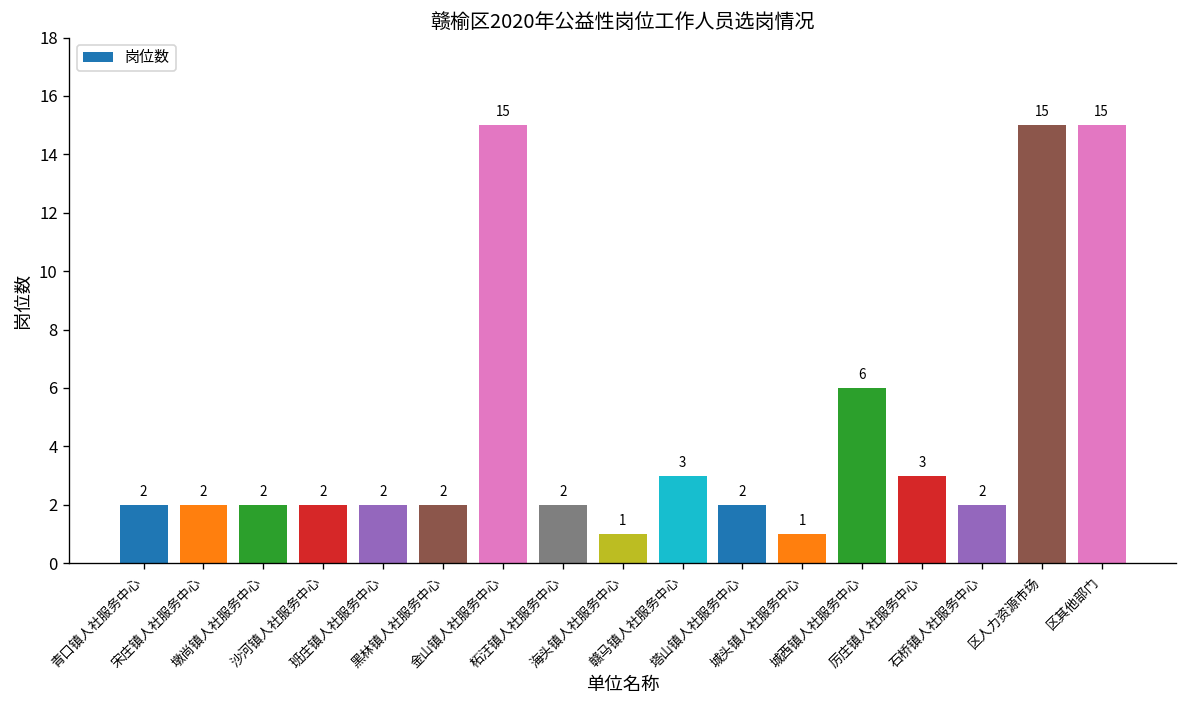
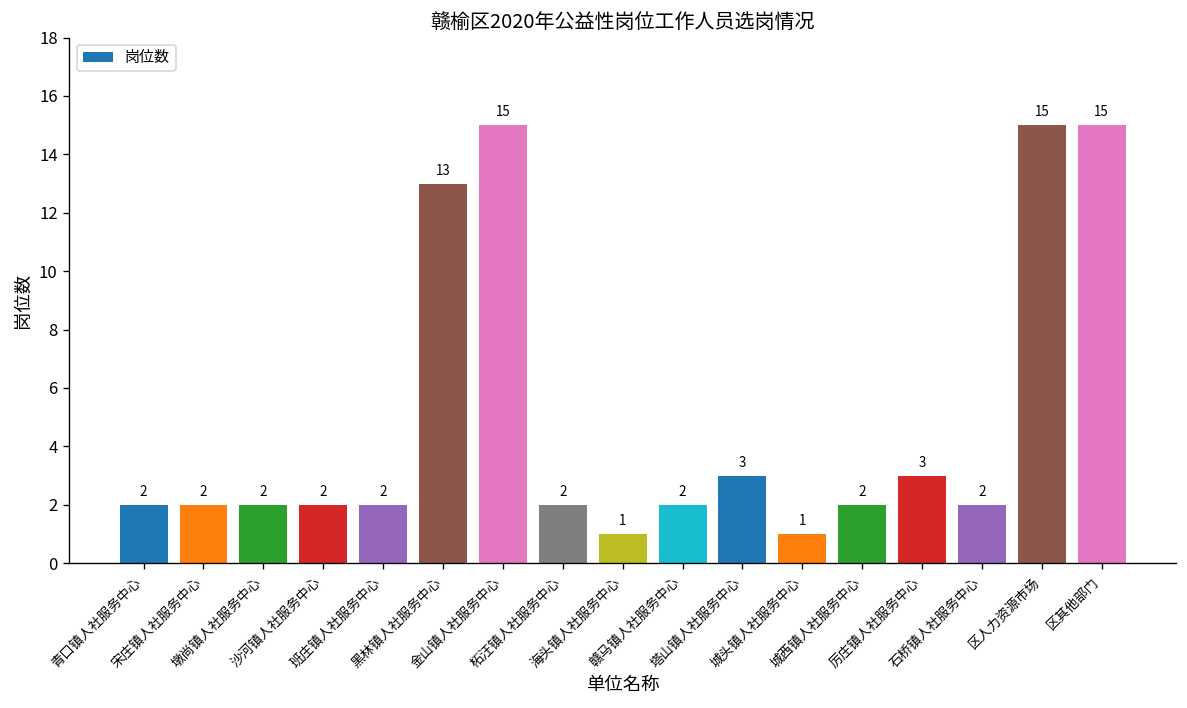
黑林镇人社服务中心: 2 -> 13
赣马镇人社服务中心: 3 -> 2
塔山镇人社服务中心: 2 -> 3
城西镇人社服务中心: 6 -> 2
